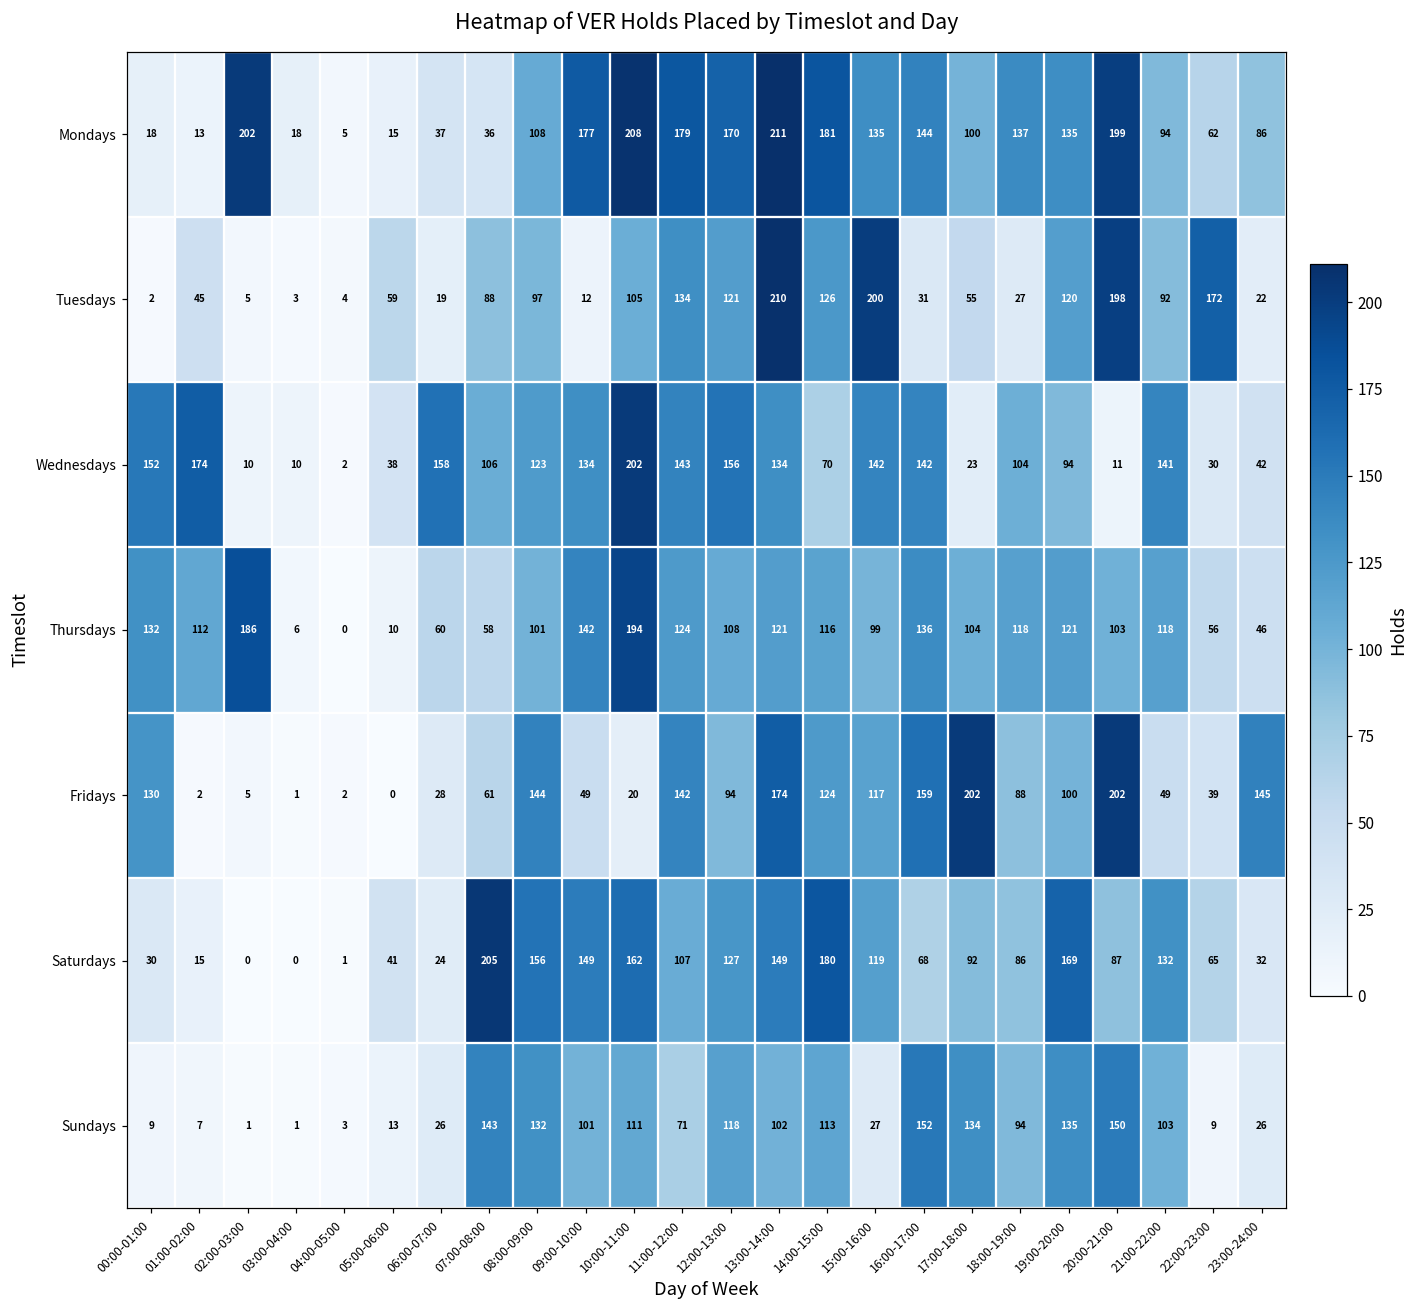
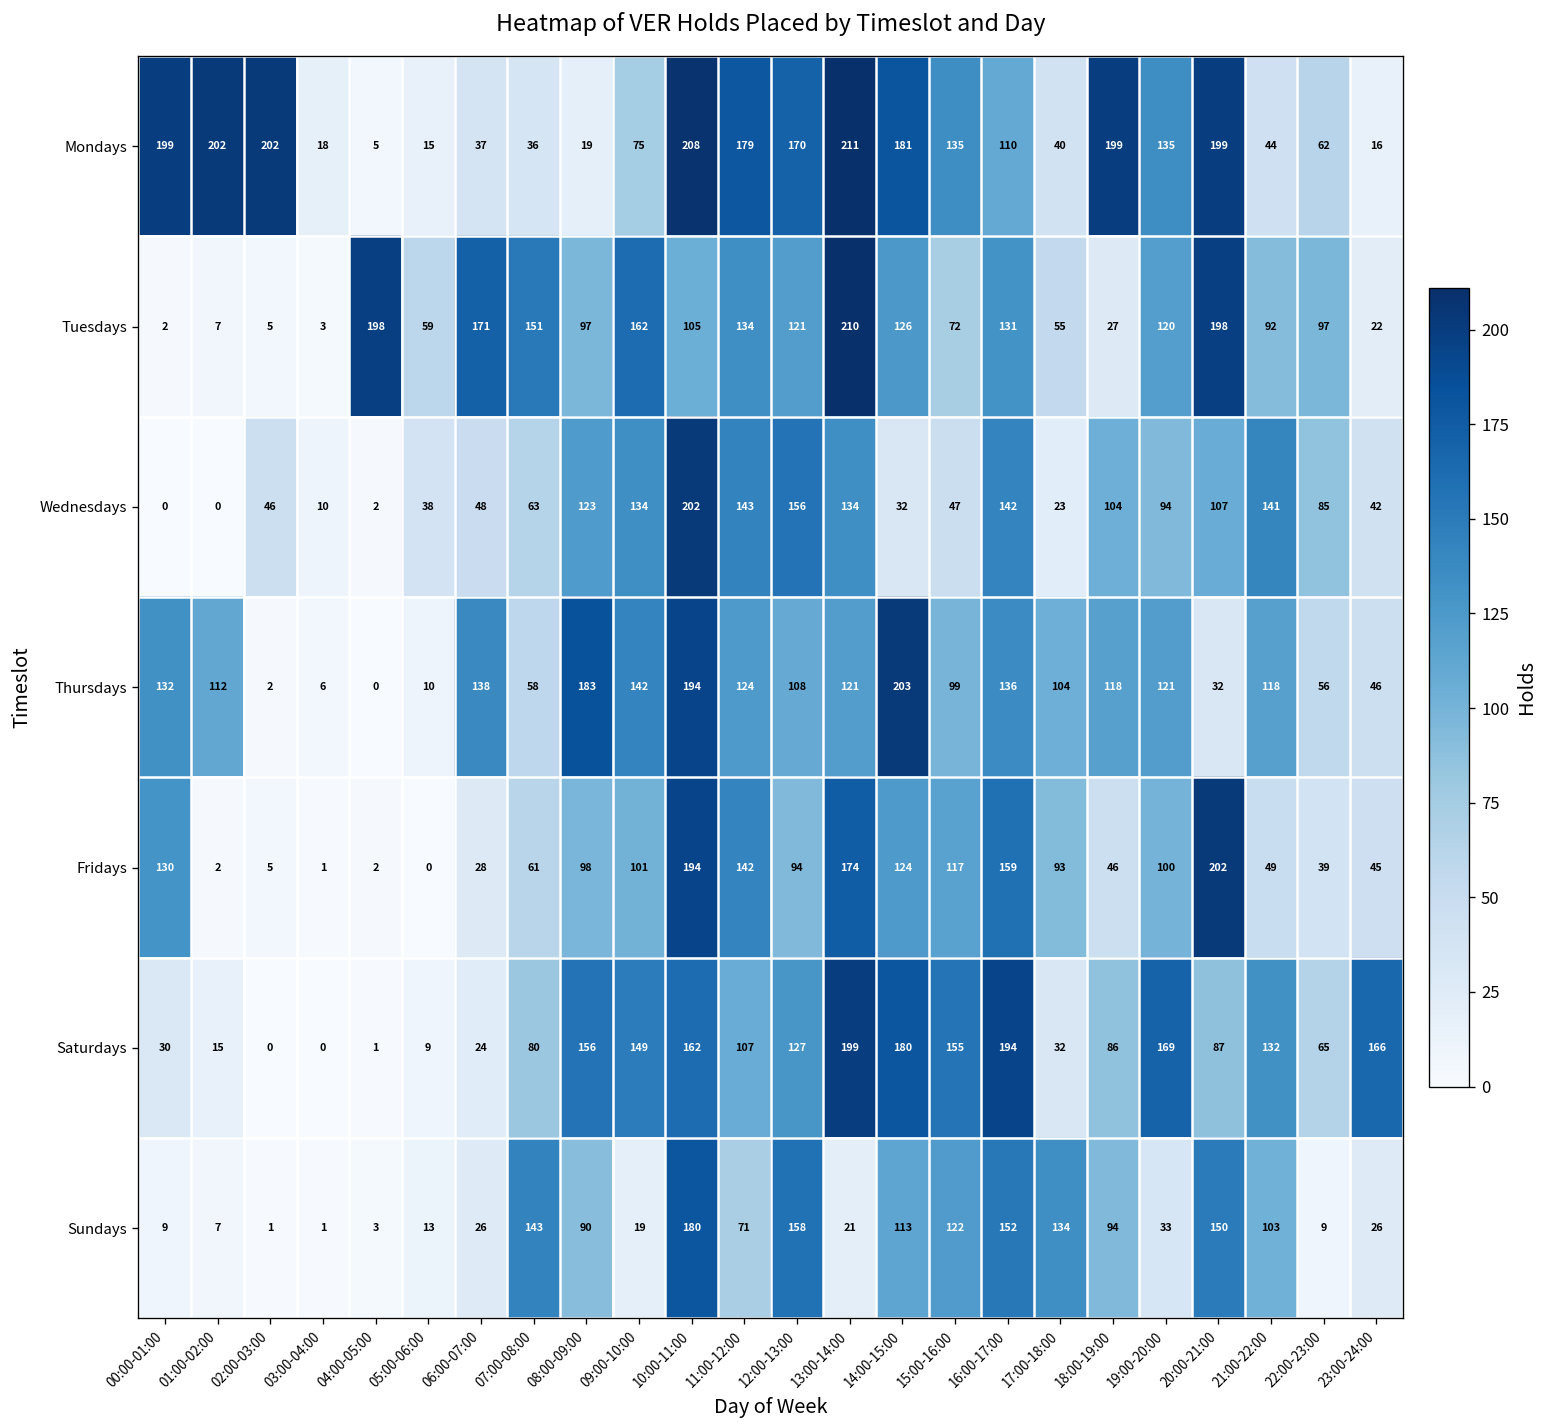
Mondays, 00:00-01:00: 18 -> 199
Mondays, 01:00-02:00: 13 -> 202
Mondays, 08:00-09:00: 108 -> 19
Mondays, 09:00-10:00: 177 -> 75
Mondays, 16:00-17:00: 144 -> 110
Mondays, 17:00-18:00: 100 -> 40
Mondays, 18:00-19:00: 137 -> 199
Mondays, 21:00-22:00: 94 -> 44
Mondays, 23:00-24:00: 86 -> 16
Tuesdays, 01:00-02:00: 45 -> 7
Tuesdays, 04:00-05:00: 4 -> 198
Tuesdays, 06:00-07:00: 19 -> 171
Tuesdays, 07:00-08:00: 88 -> 151
Tuesdays, 09:00-10:00: 12 -> 162
Tuesdays, 15:00-16:00: 200 -> 72
Tuesdays, 16:00-17:00: 31 -> 131
Tuesdays, 22:00-23:00: 172 -> 97
Wednesdays, 00:00-01:00: 152 -> 0
Wednesdays, 01:00-02:00: 174 -> 0
Wednesdays, 02:00-03:00: 10 -> 46
Wednesdays, 06:00-07:00: 158 -> 48
Wednesdays, 07:00-08:00: 106 -> 63
Wednesdays, 14:00-15:00: 70 -> 32
Wednesdays, 15:00-16:00: 142 -> 47
Wednesdays, 20:00-21:00: 11 -> 107
Wednesdays, 22:00-23:00: 30 -> 85
Thursdays, 02:00-03:00: 186 -> 2
Thursdays, 06:00-07:00: 60 -> 138
Thursdays, 08:00-09:00: 101 -> 183
Thursdays, 14:00-15:00: 116 -> 203
Thursdays, 20:00-21:00: 103 -> 32
Fridays, 08:00-09:00: 144 -> 98
Fridays, 09:00-10:00: 49 -> 101
Fridays, 10:00-11:00: 20 -> 194
Fridays, 17:00-18:00: 202 -> 93
Fridays, 18:00-19:00: 88 -> 46
Fridays, 23:00-24:00: 145 -> 45
Saturdays, 05:00-06:00: 41 -> 9
Saturdays, 07:00-08:00: 205 -> 80
Saturdays, 13:00-14:00: 149 -> 199
Saturdays, 15:00-16:00: 119 -> 155
Saturdays, 16:00-17:00: 68 -> 194
Saturdays, 17:00-18:00: 92 -> 32
Saturdays, 23:00-24:00: 32 -> 166
Sundays, 08:00-09:00: 132 -> 90
Sundays, 09:00-10:00: 101 -> 19
Sundays, 10:00-11:00: 111 -> 180
Sundays, 12:00-13:00: 118 -> 158
Sundays, 13:00-14:00: 102 -> 21
Sundays, 15:00-16:00: 27 -> 122
Sundays, 19:00-20:00: 135 -> 33
